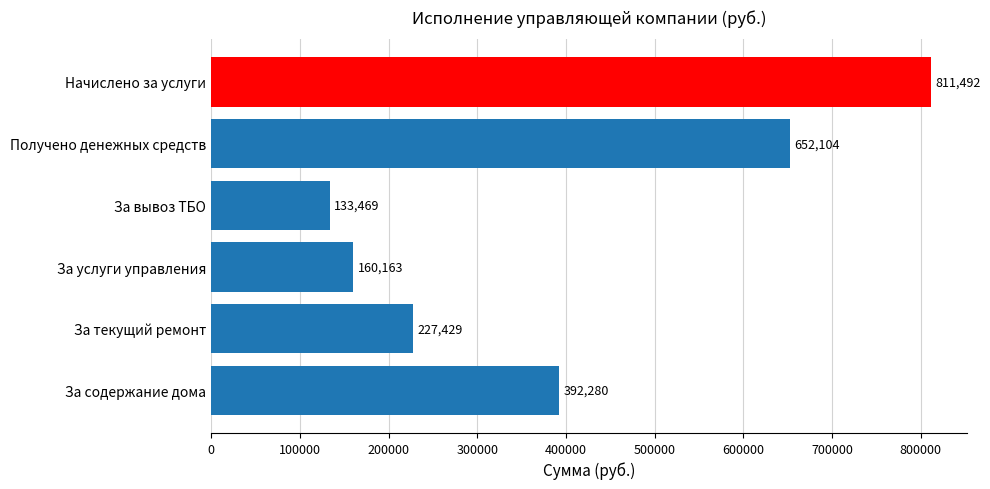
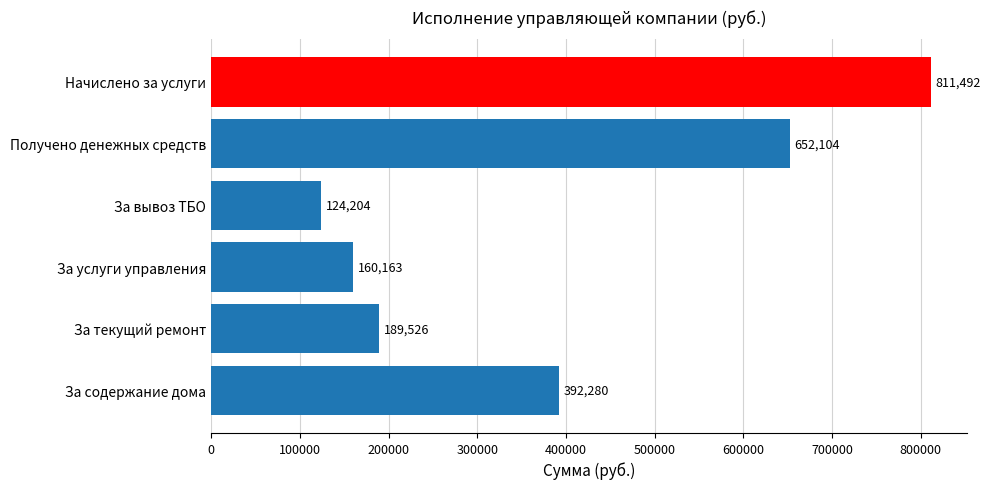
За вывоз ТБО: 133,469 -> 124,204
За текущий ремонт: 227,429 -> 189,526
